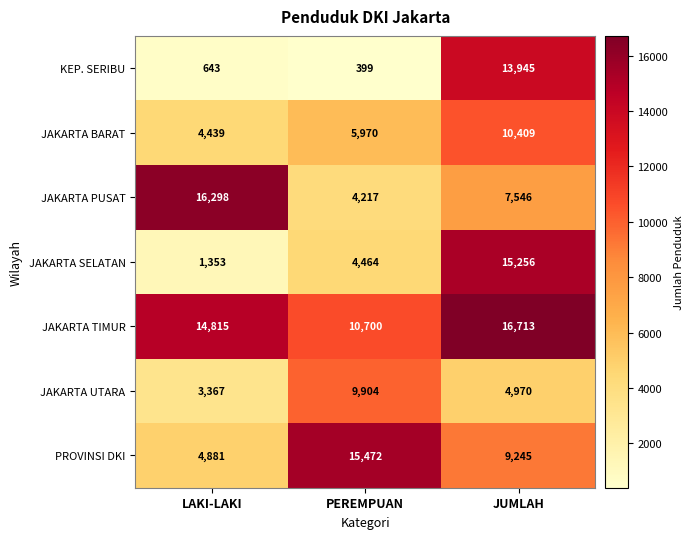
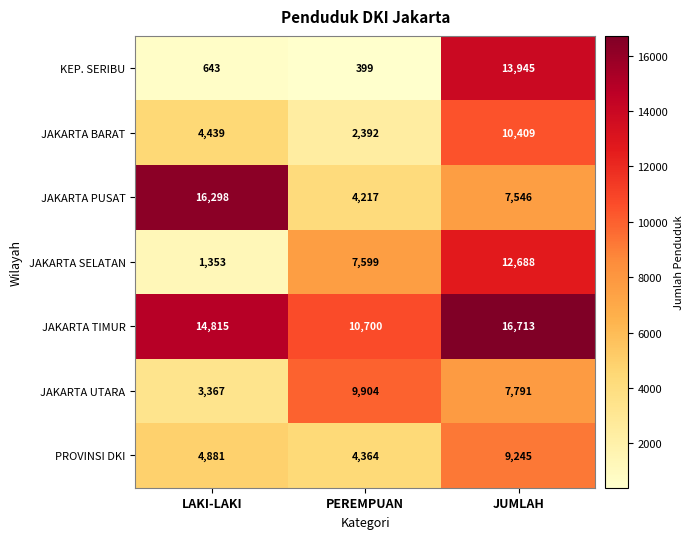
JAKARTA BARAT, PEREMPUAN: 5,970 -> 2,392
JAKARTA SELATAN, PEREMPUAN: 4,464 -> 7,599
JAKARTA SELATAN, JUMLAH: 15,256 -> 12,688
JAKARTA UTARA, JUMLAH: 4,970 -> 7,791
PROVINSI DKI, PEREMPUAN: 15,472 -> 4,364
